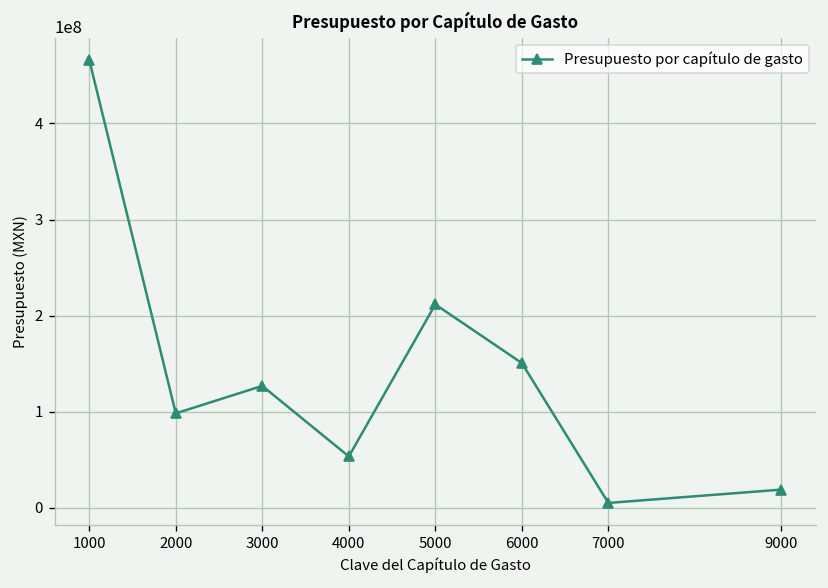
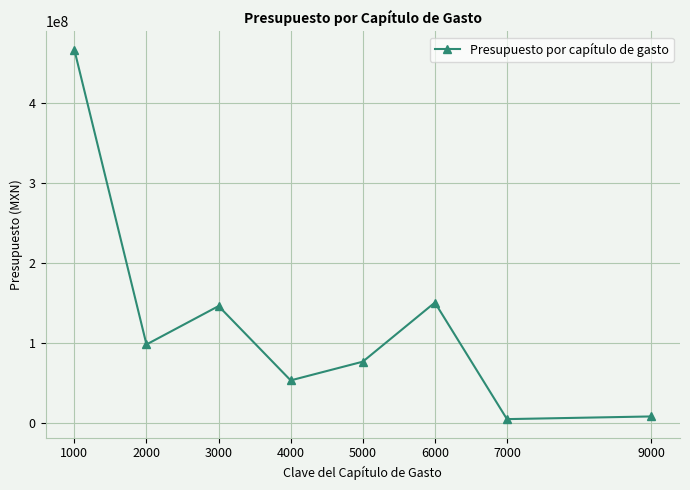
3000: 130000000 -> 150000000
5000: 210000000 -> 80000000
9000: 20000000 -> 10000000
